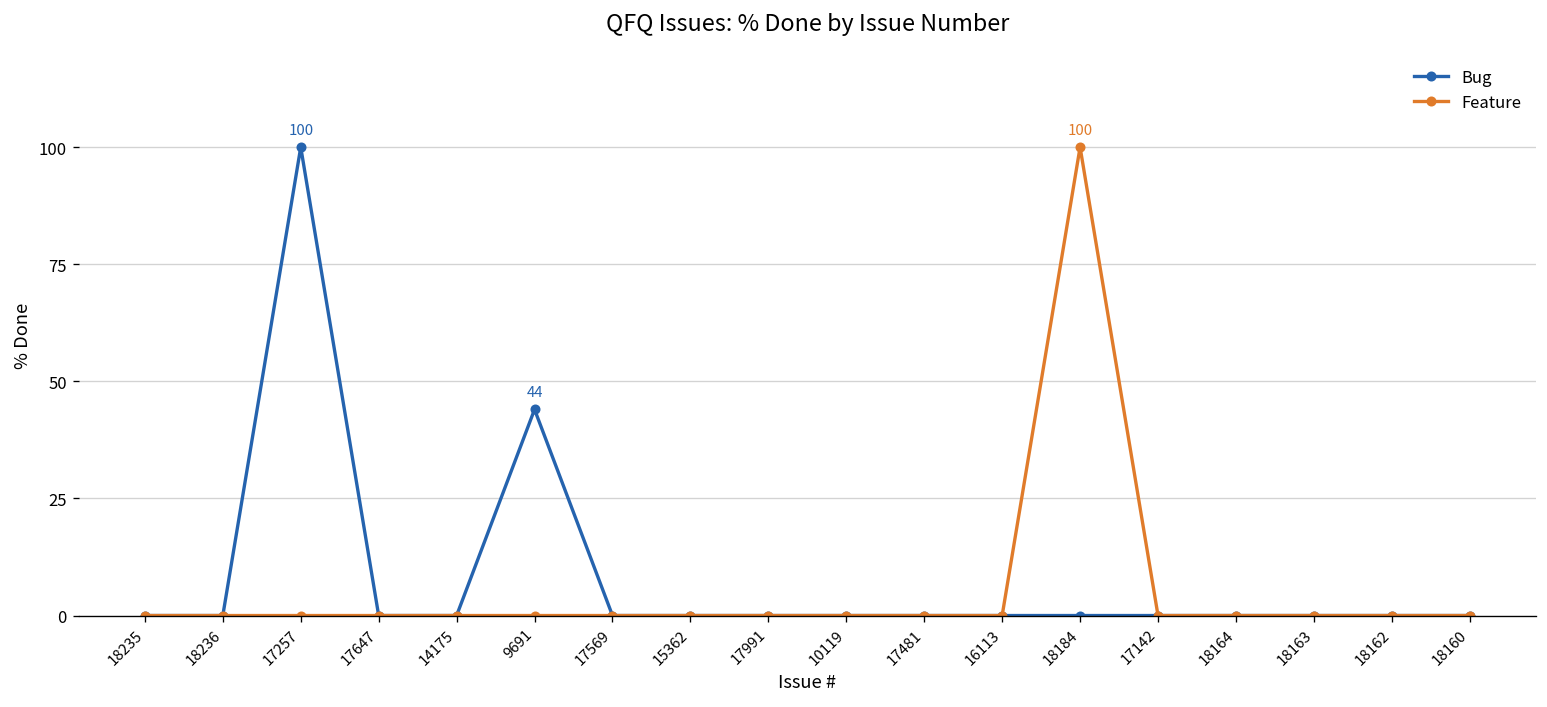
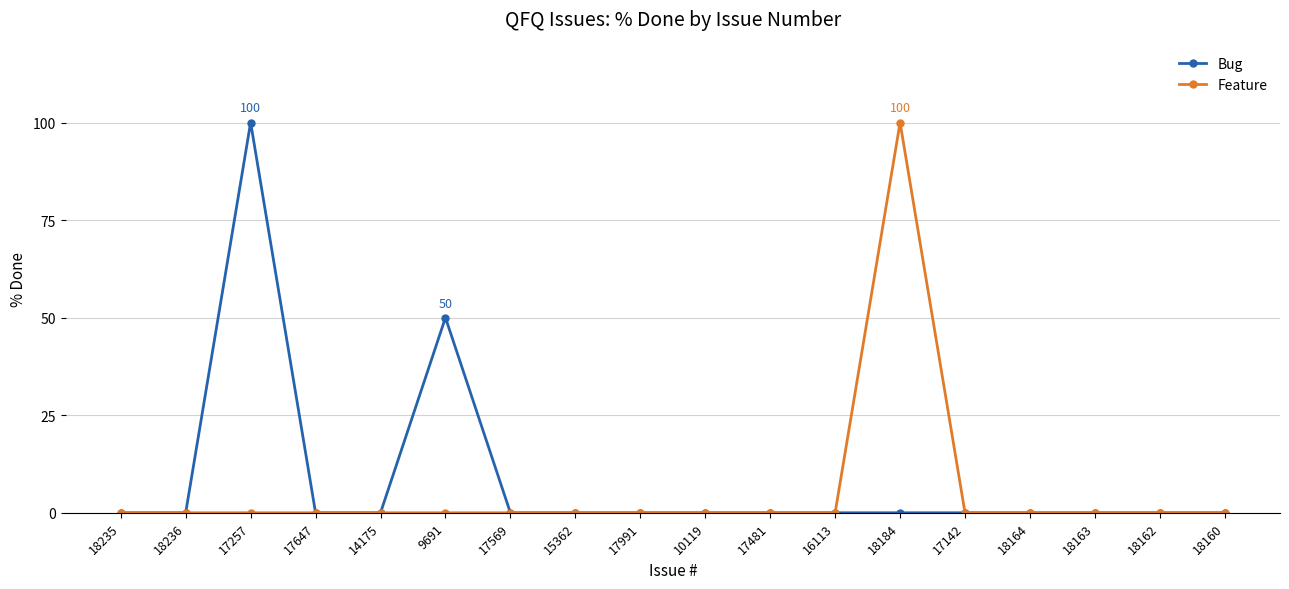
Bug, 9691: 44 -> 50
